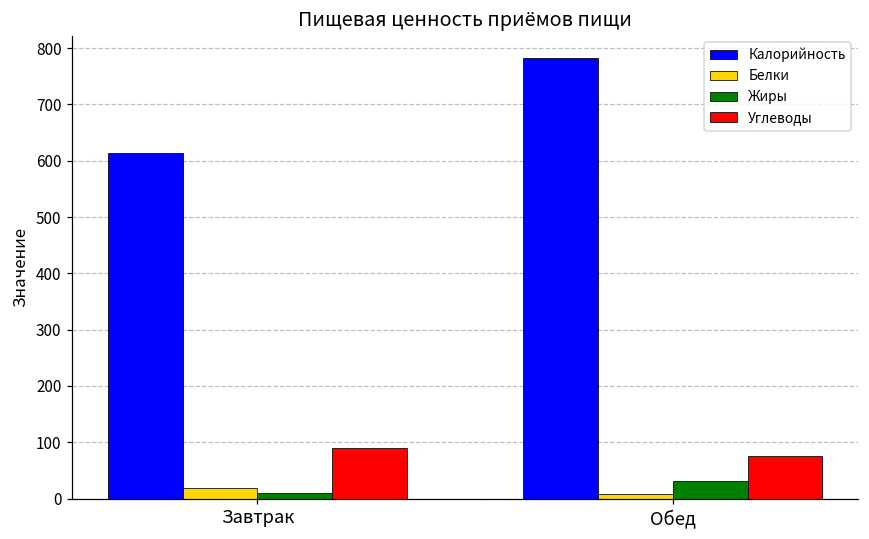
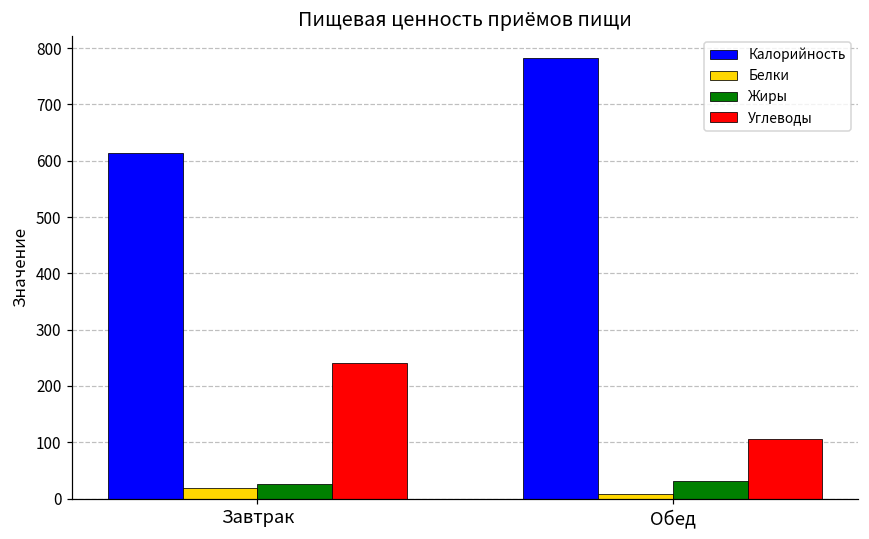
Жиры, Завтрак: 10 -> 30
Углеводы, Завтрак: 90 -> 240
Углеводы, Обед: 80 -> 110
